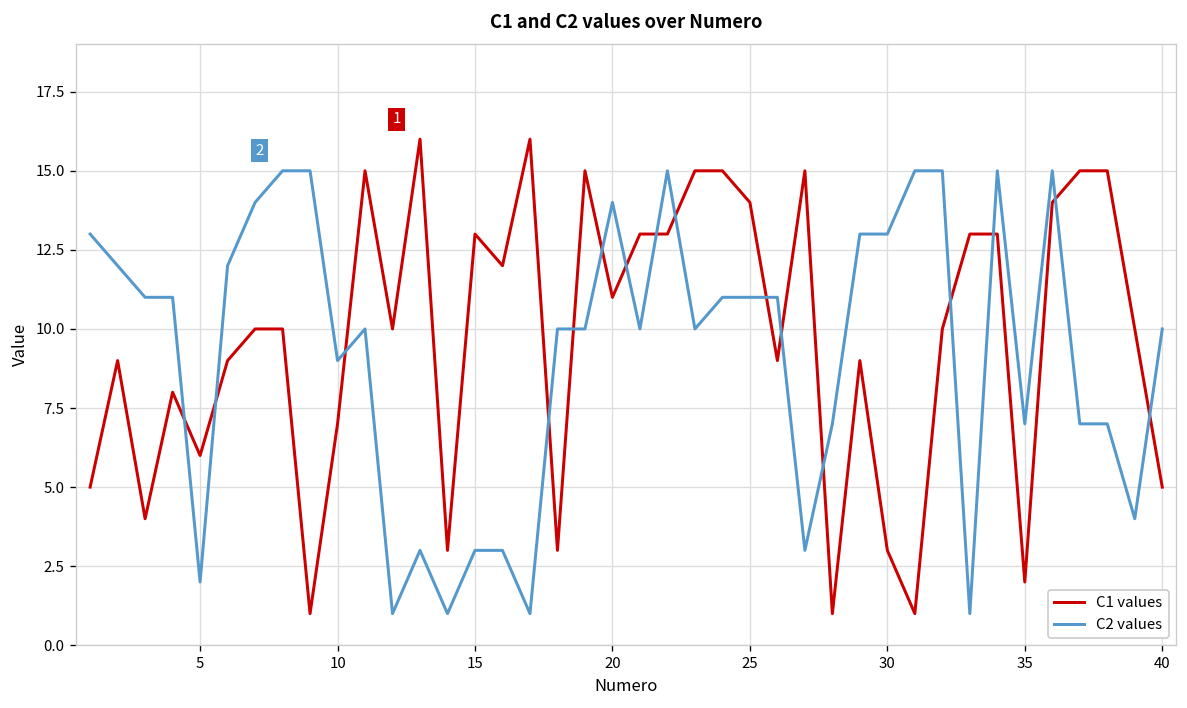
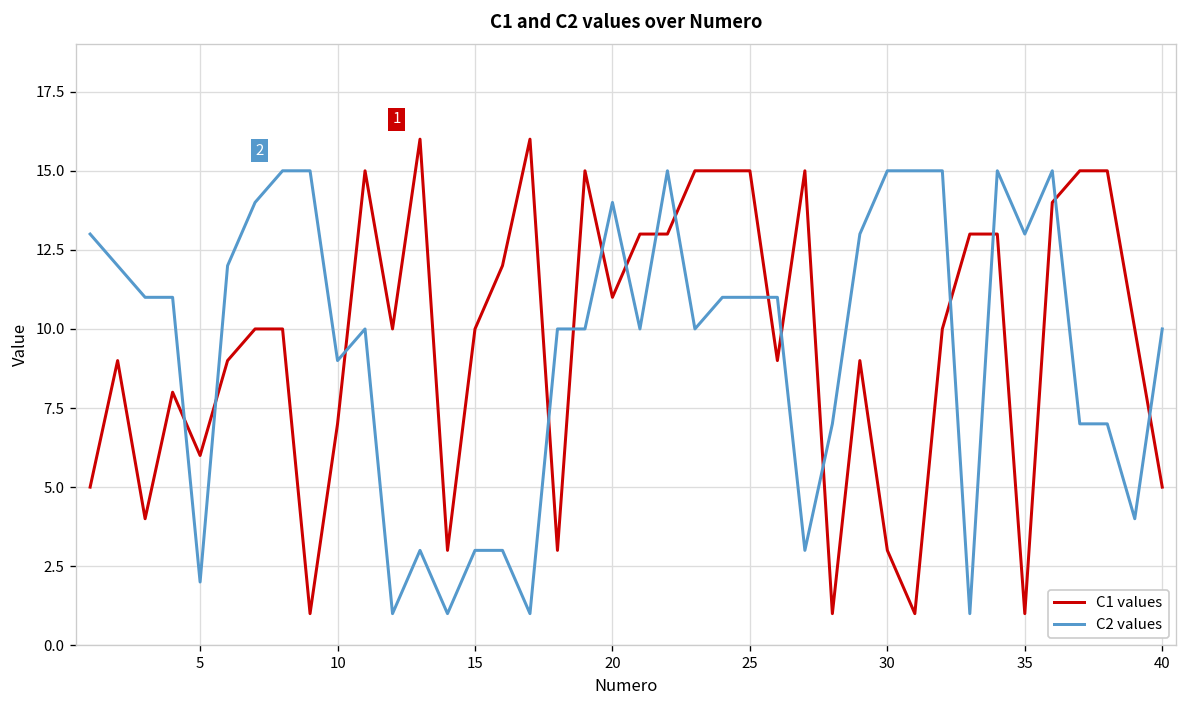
C1 values, 15: 13 -> 10
C1 values, 25: 14 -> 15
C2 values, 30: 13 -> 15
C1 values, 35: 2 -> 1
C2 values, 35: 7 -> 13
